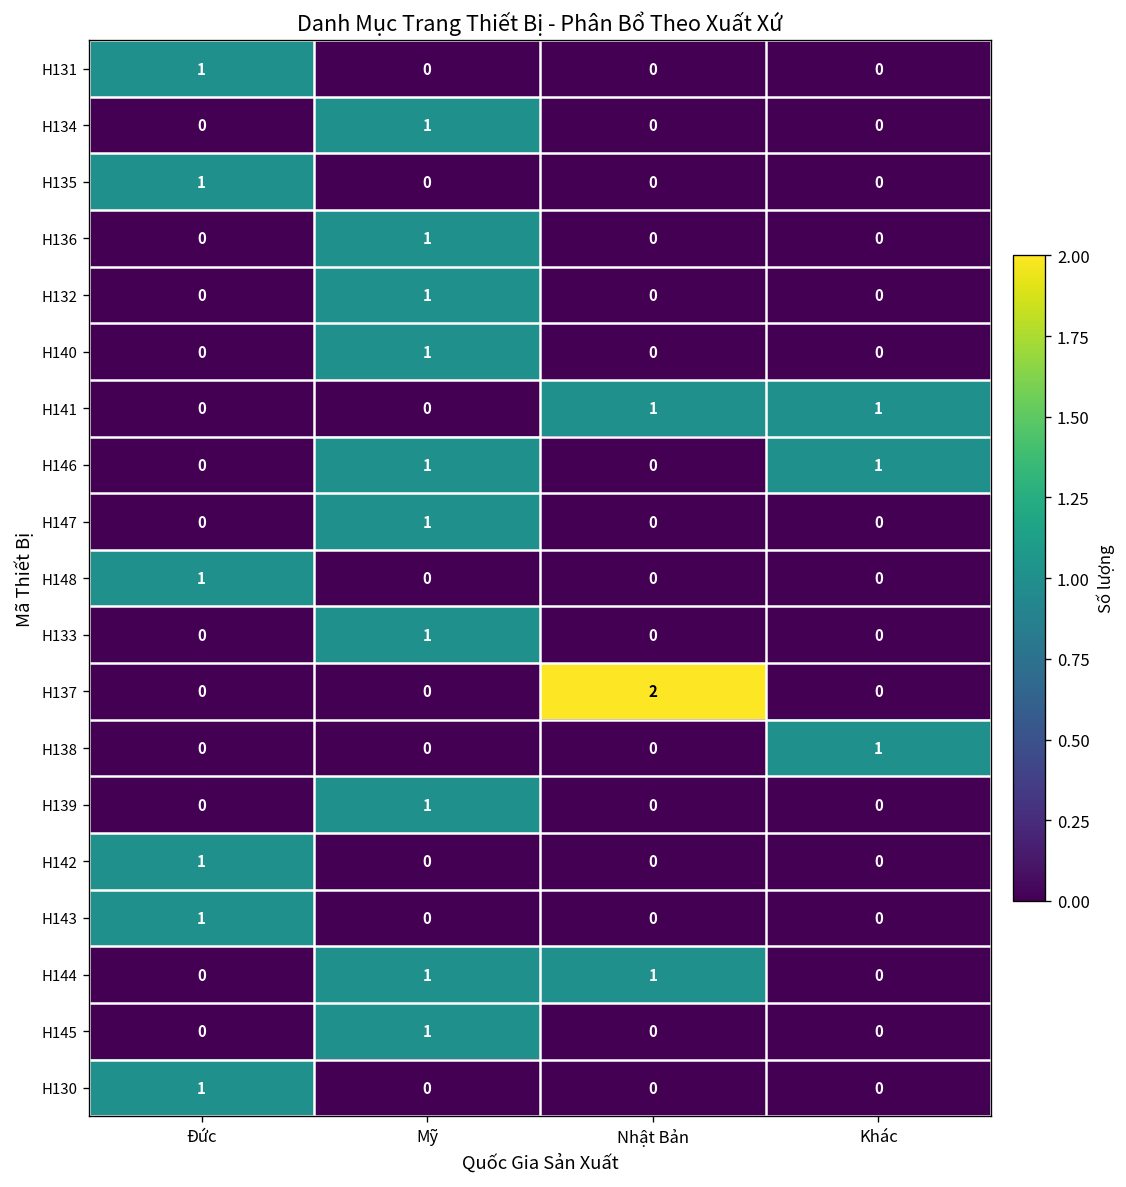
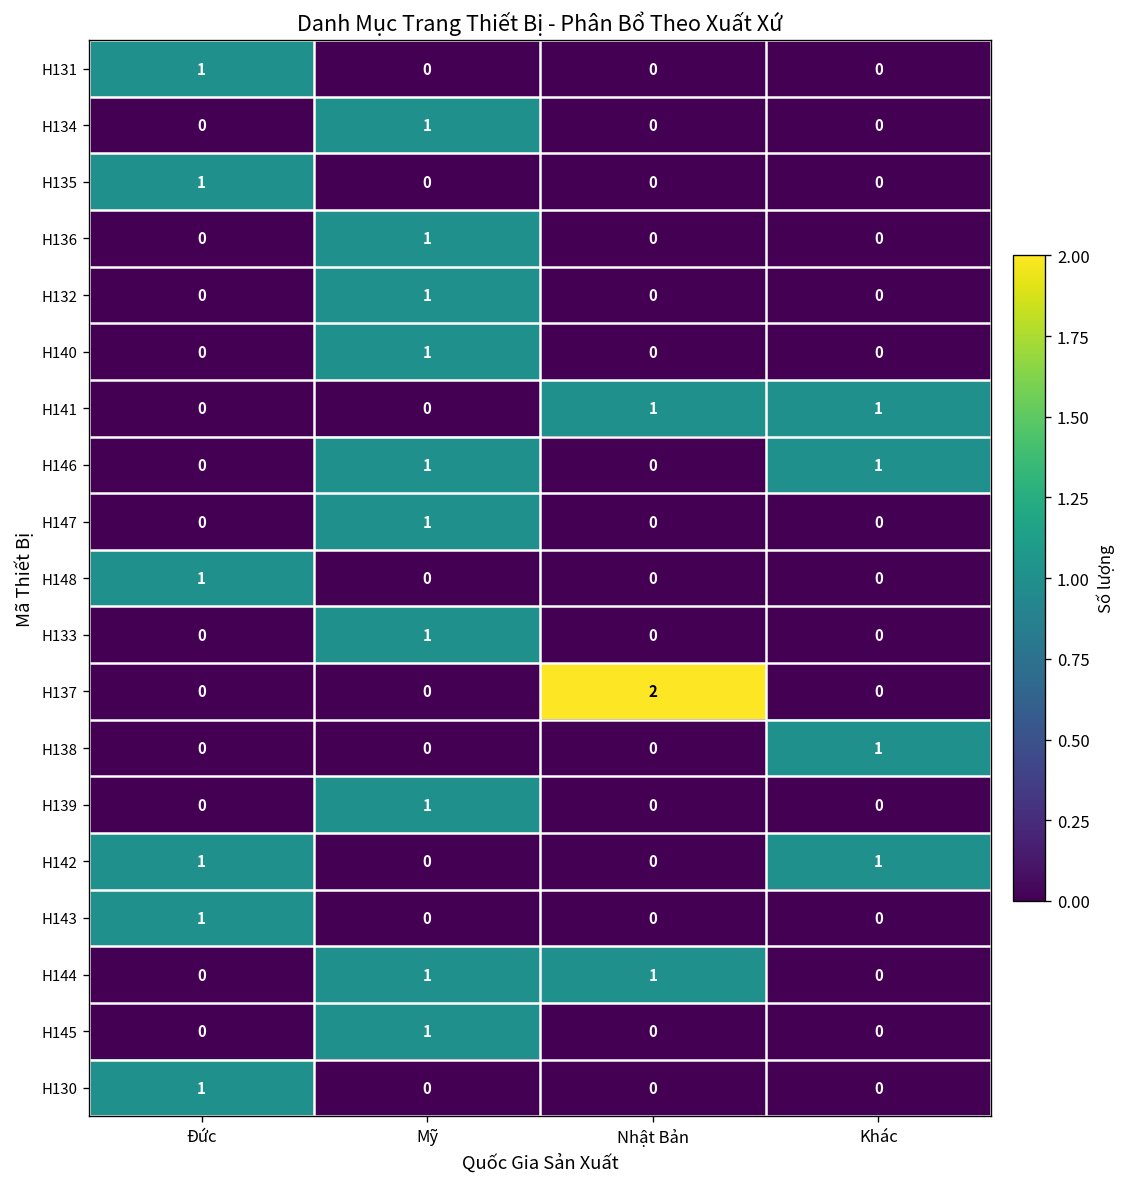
H142, Khác: 0 -> 1
